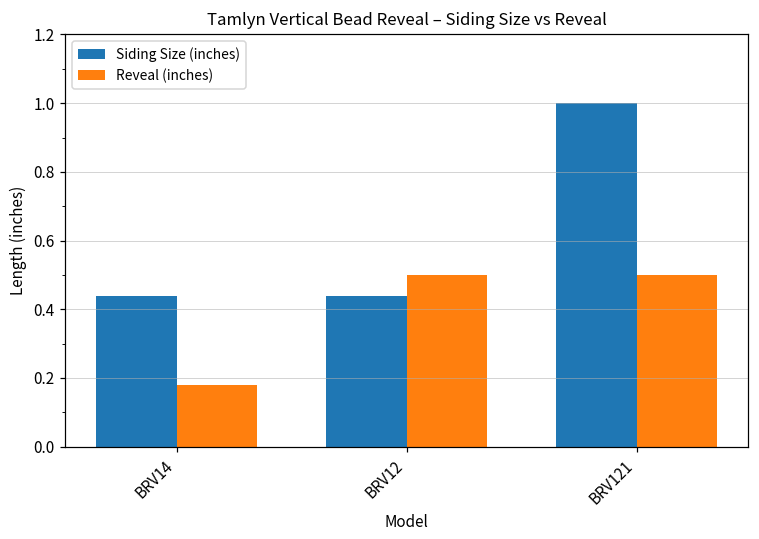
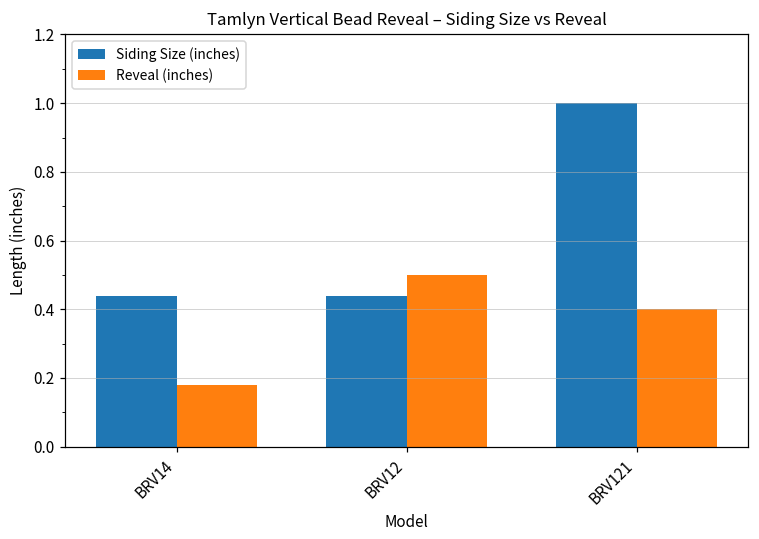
Reveal (inches), BRV121: 0.5 -> 0.4
